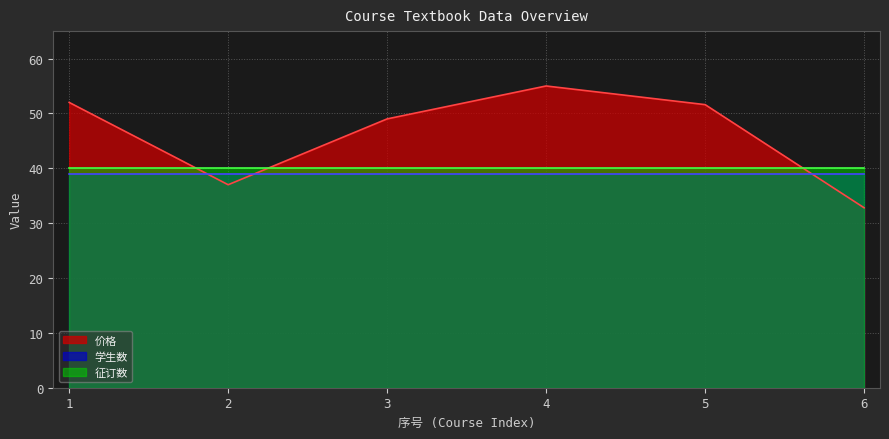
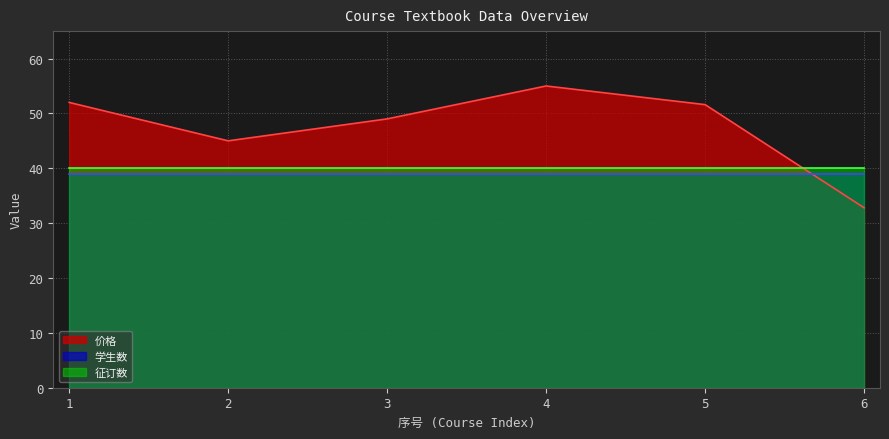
价格, 2: 37 -> 45
